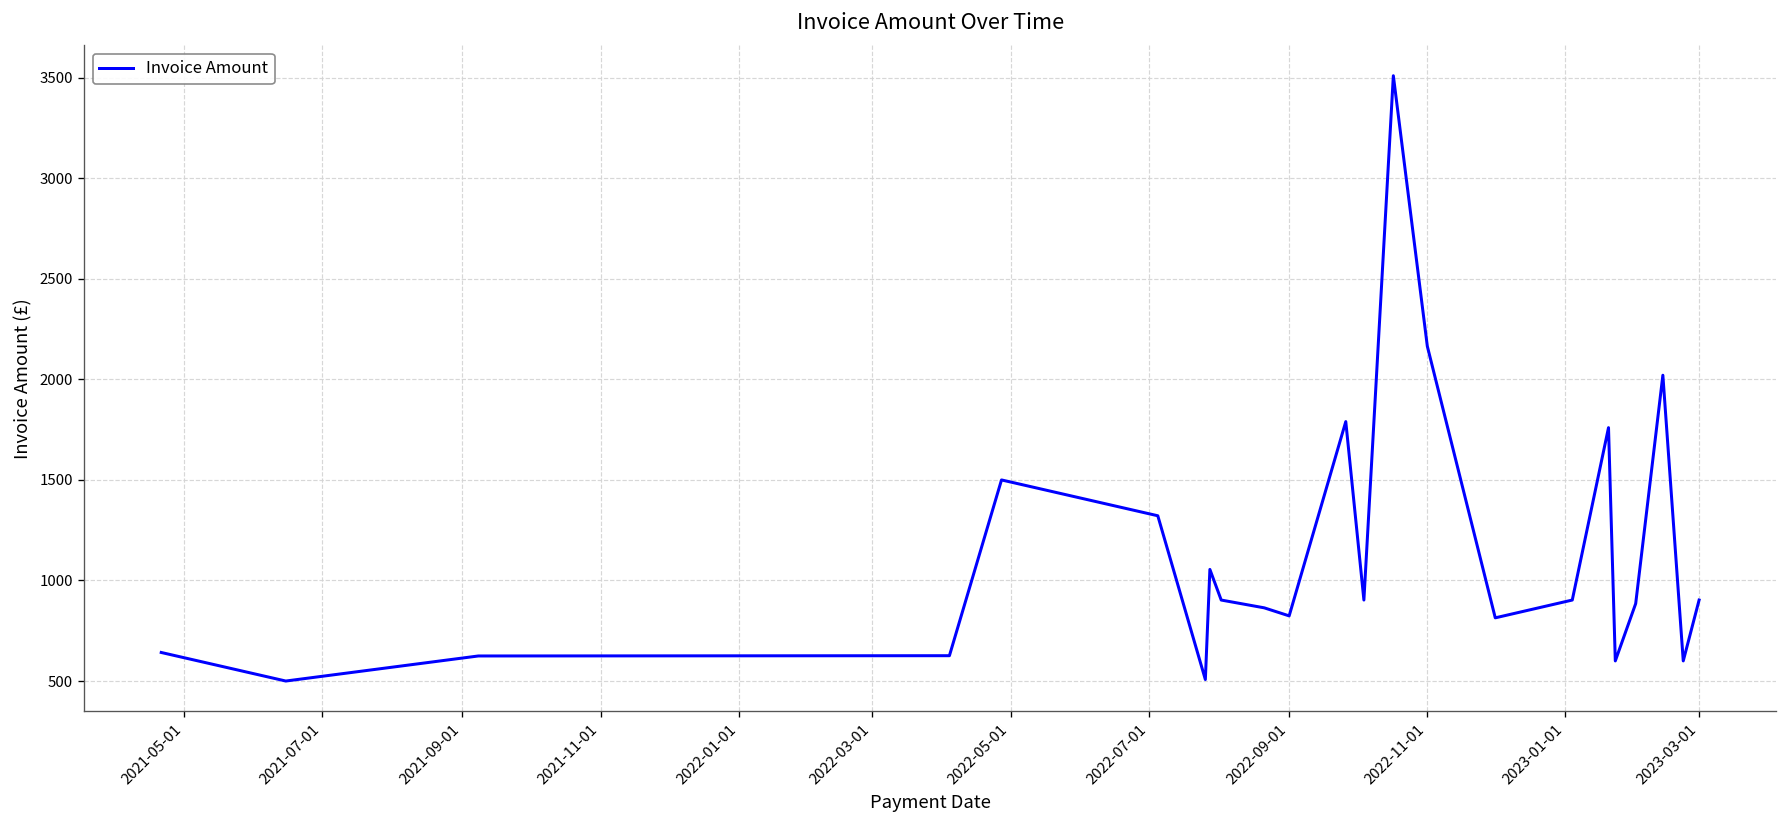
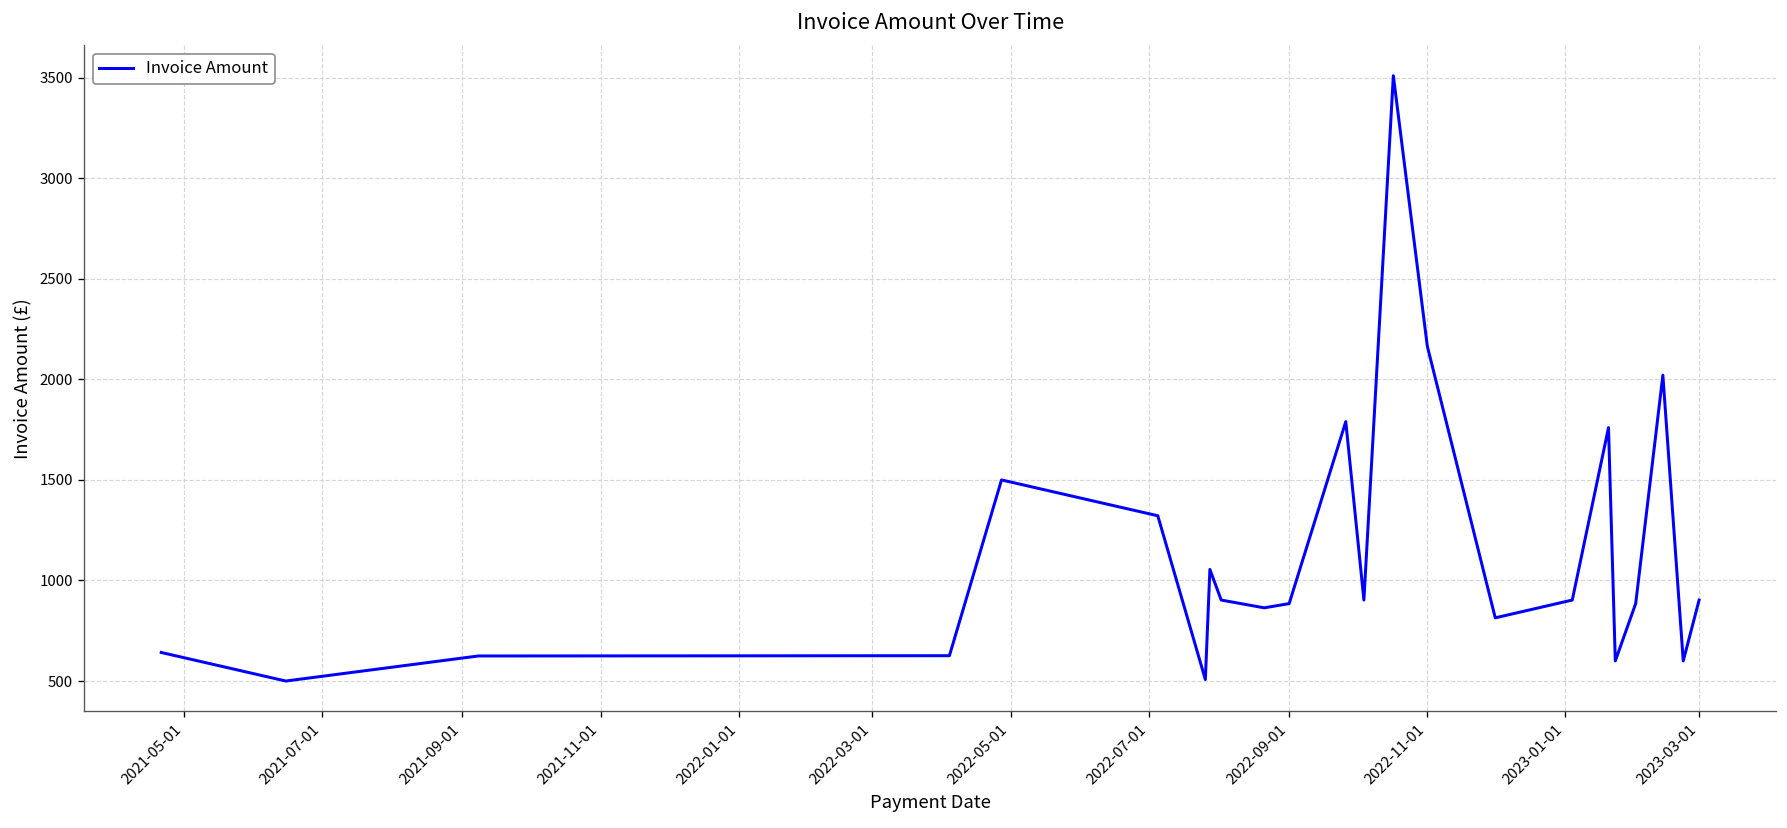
2022-09-01: 820 -> 890
